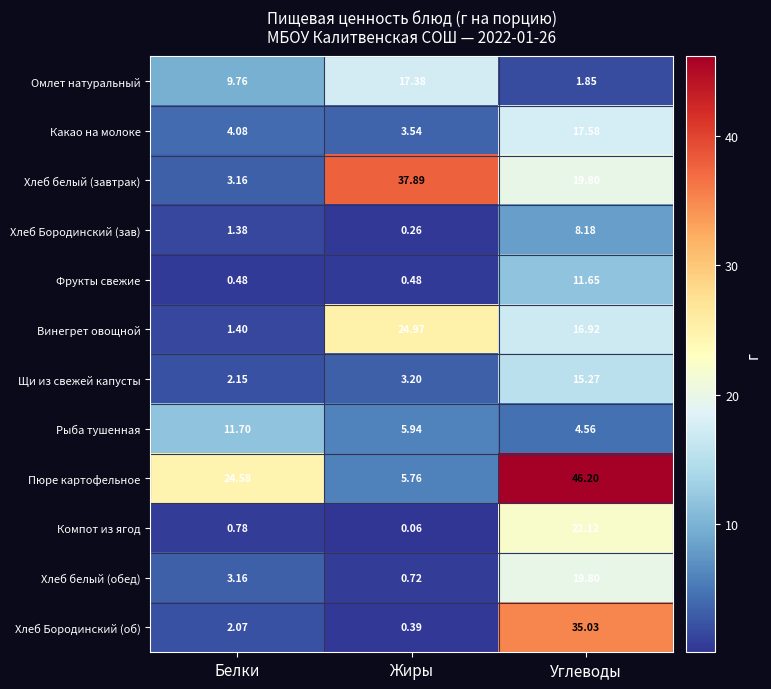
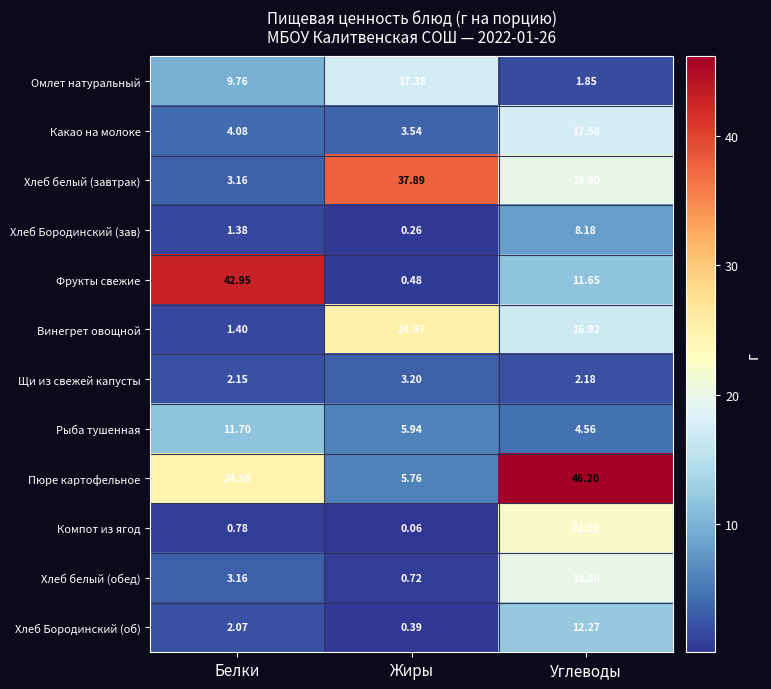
Фрукты свежие, Белки: 0.48 -> 42.95
Щи из свежей капусты, Углеводы: 15.27 -> 2.18
Хлеб Бородинский (об), Углеводы: 35.03 -> 12.27
